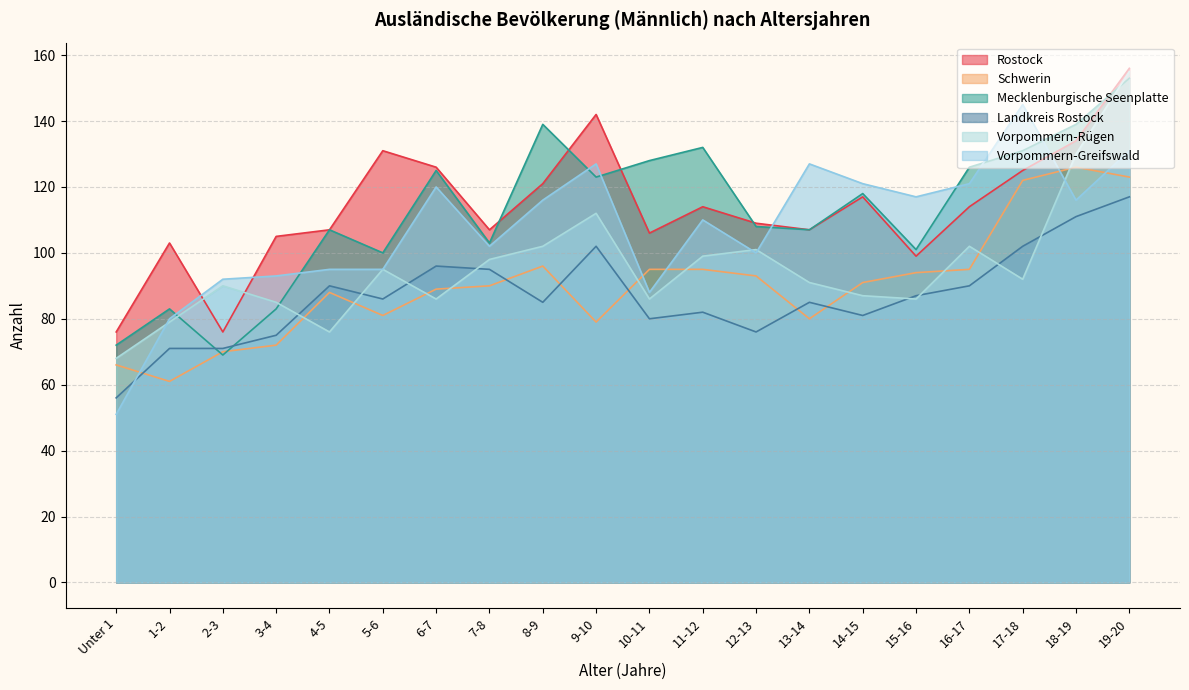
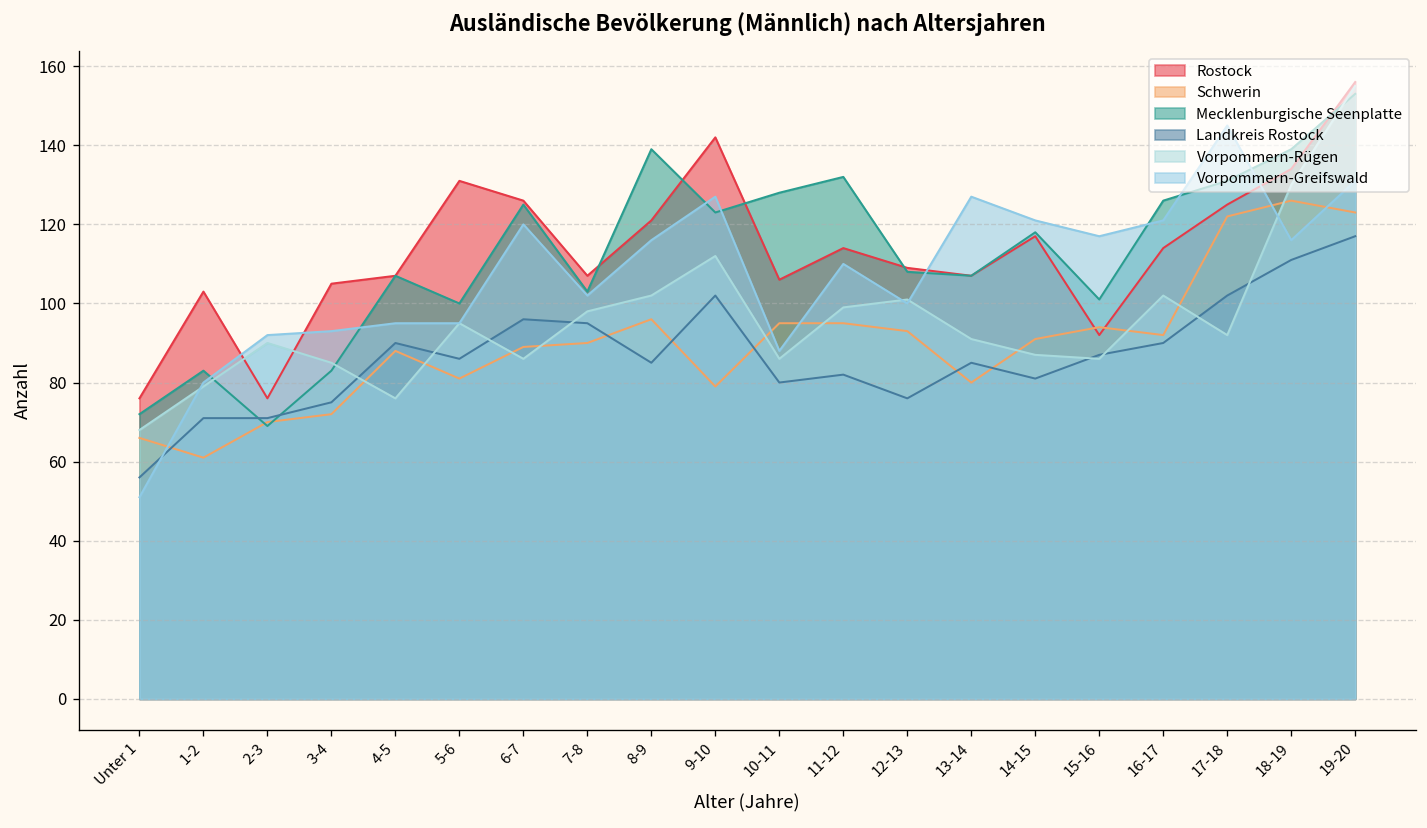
Rostock, 15-16: 99 -> 92
Schwerin, 16-17: 95 -> 92
